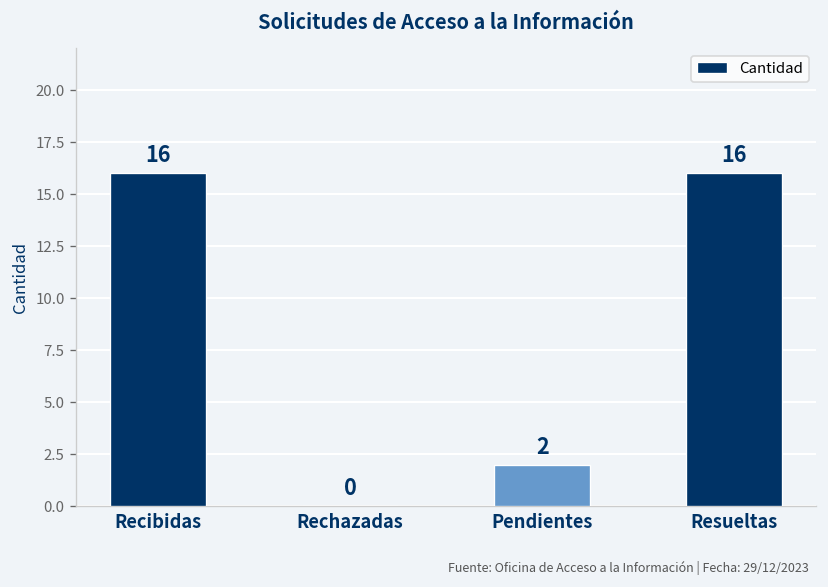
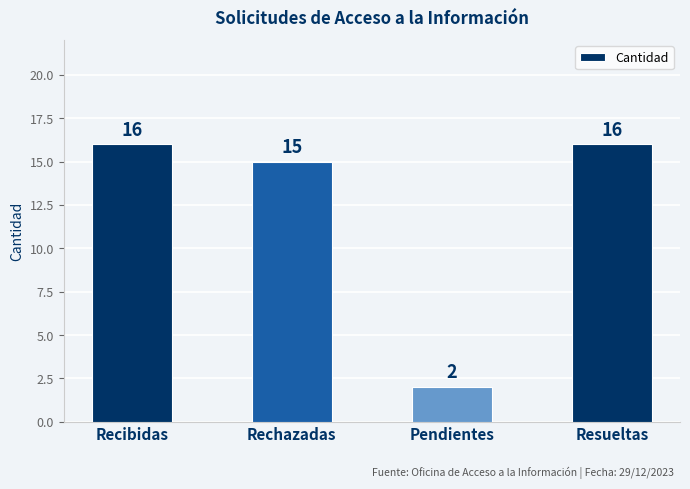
Rechazadas: 0 -> 15
